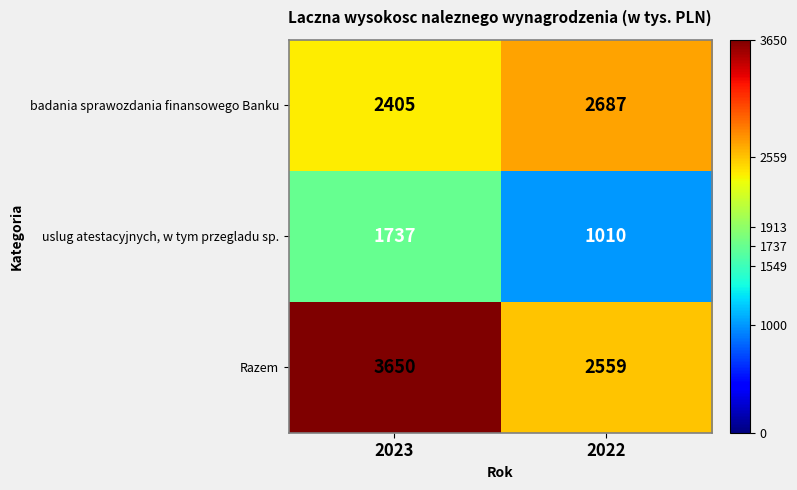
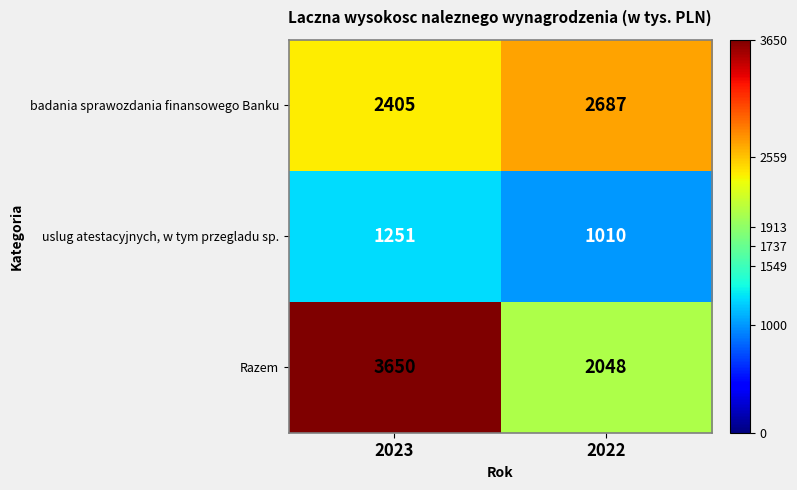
uslug atestacyjnych, w tym przegladu sp., 2023: 1737 -> 1251
Razem, 2022: 2559 -> 2048
